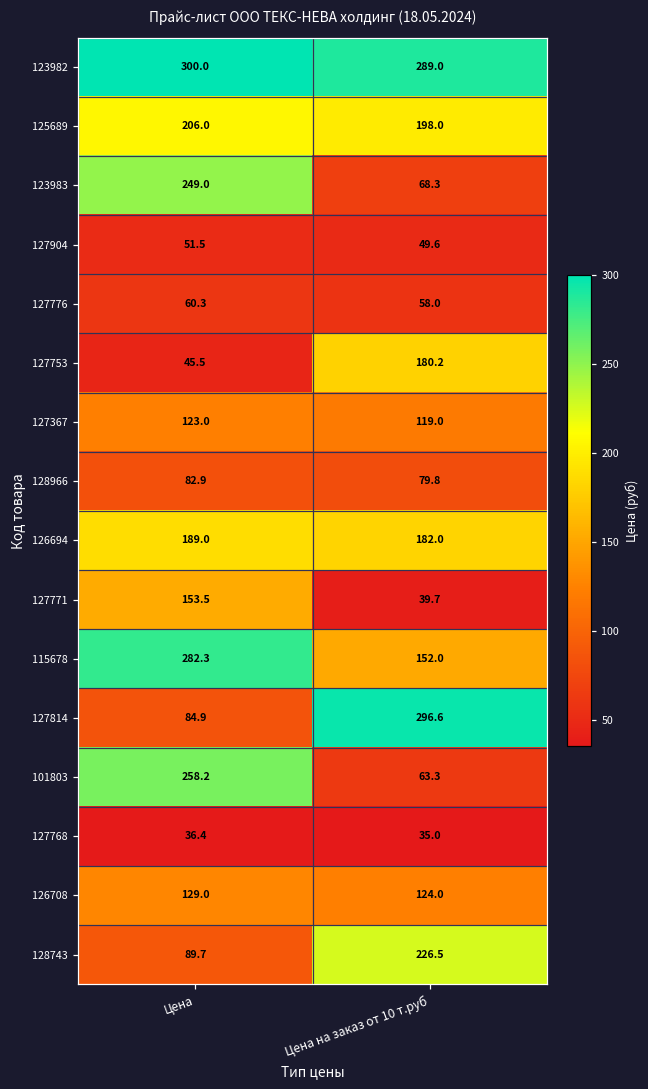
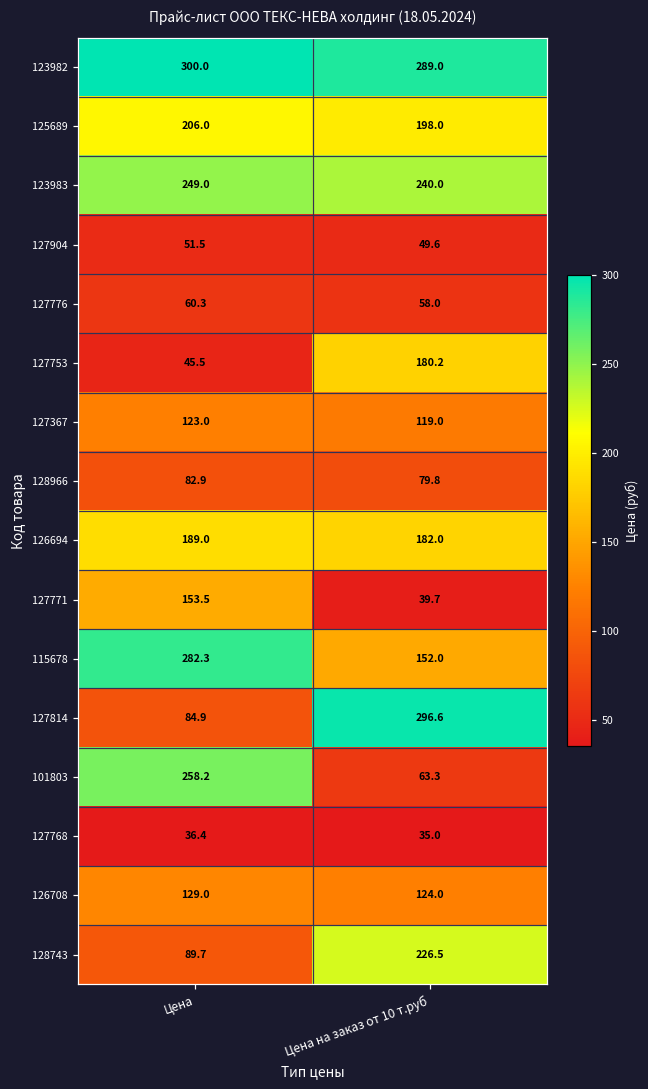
123983, Цена на заказ от 10 т.руб: 68.3 -> 240.0
